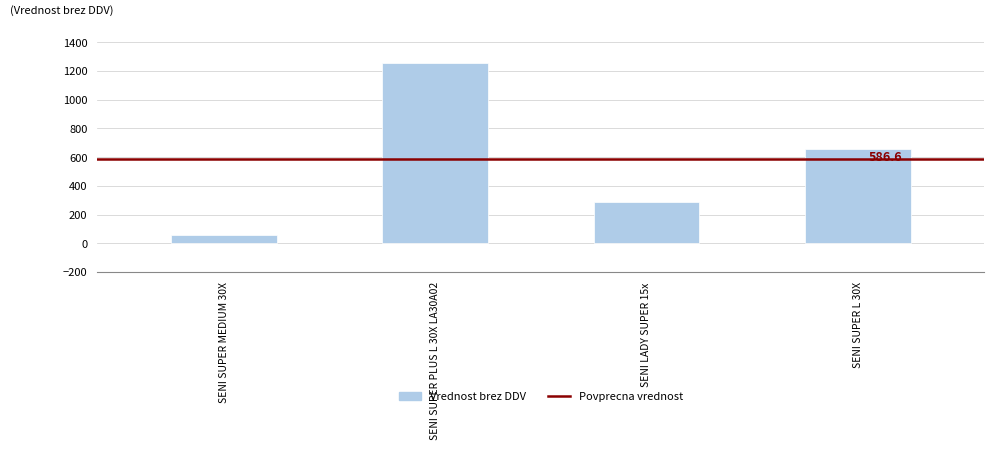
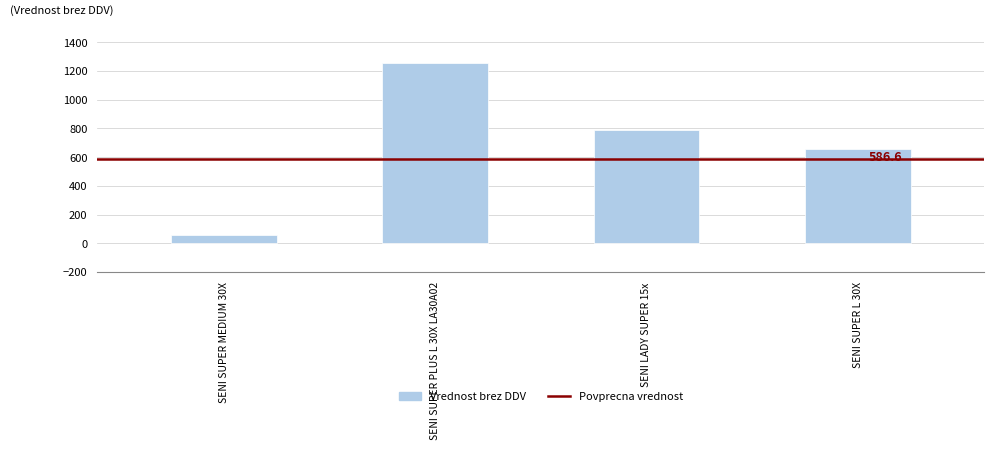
SENI LADY SUPER 15x: 290 -> 790
